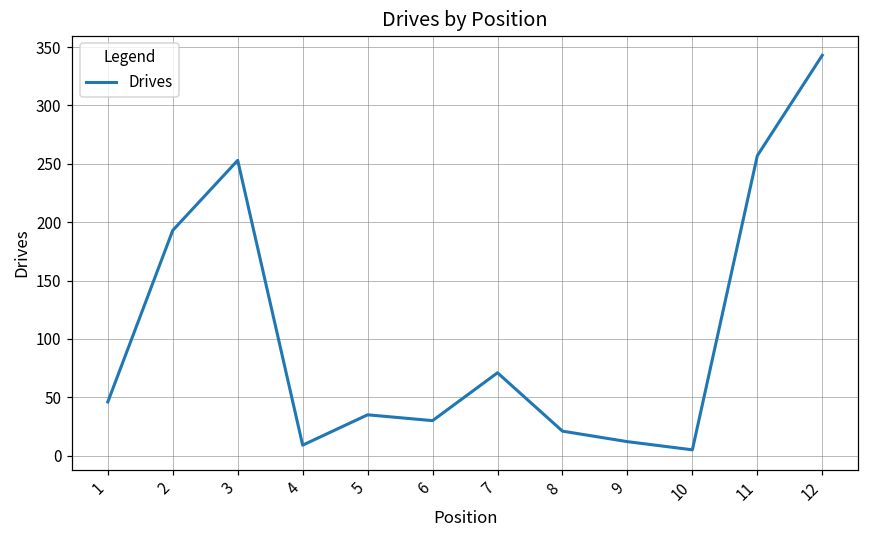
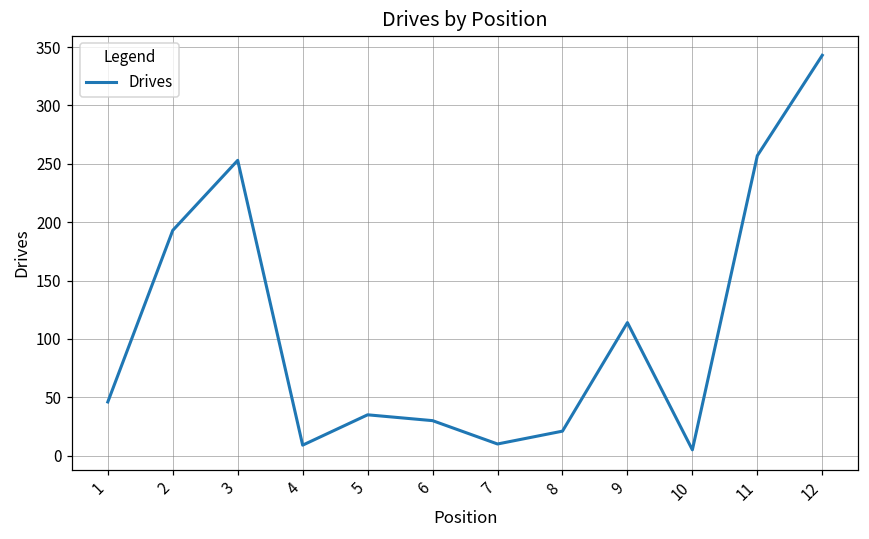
7: 71 -> 10
9: 12 -> 114
